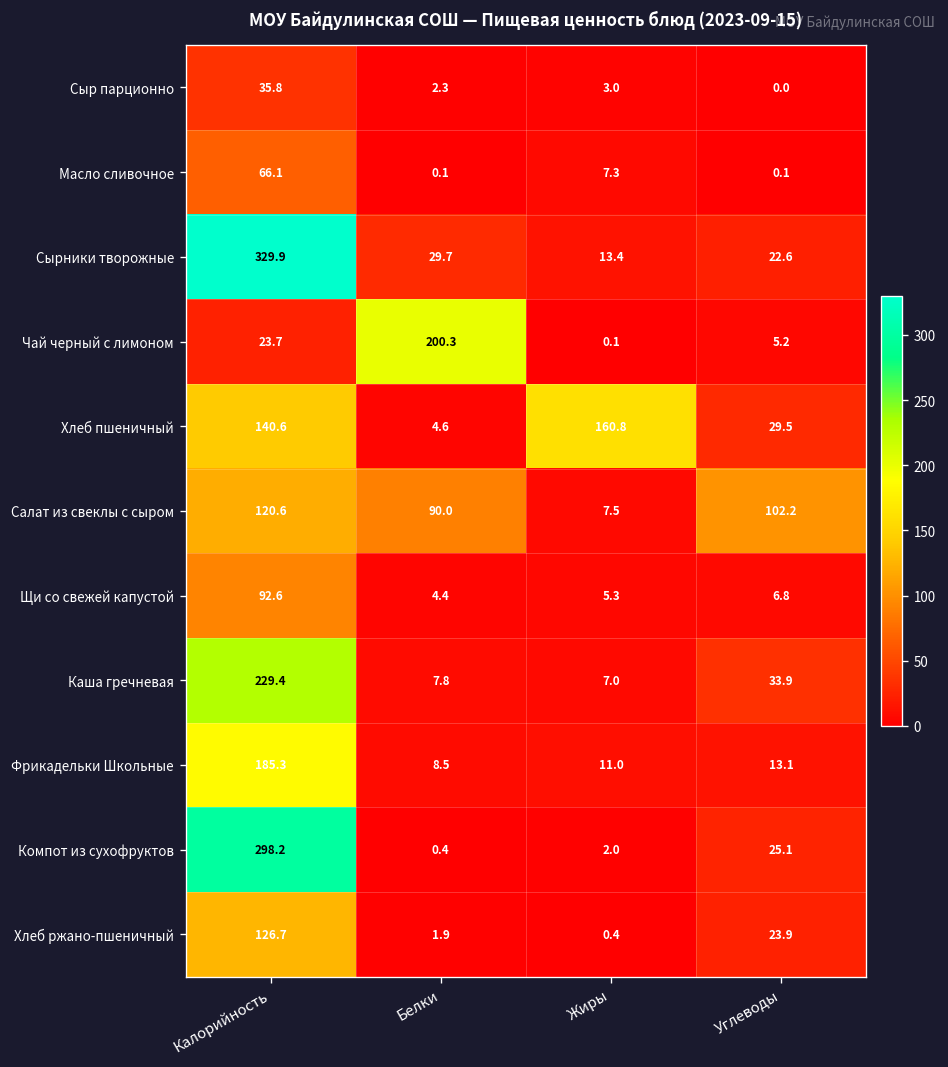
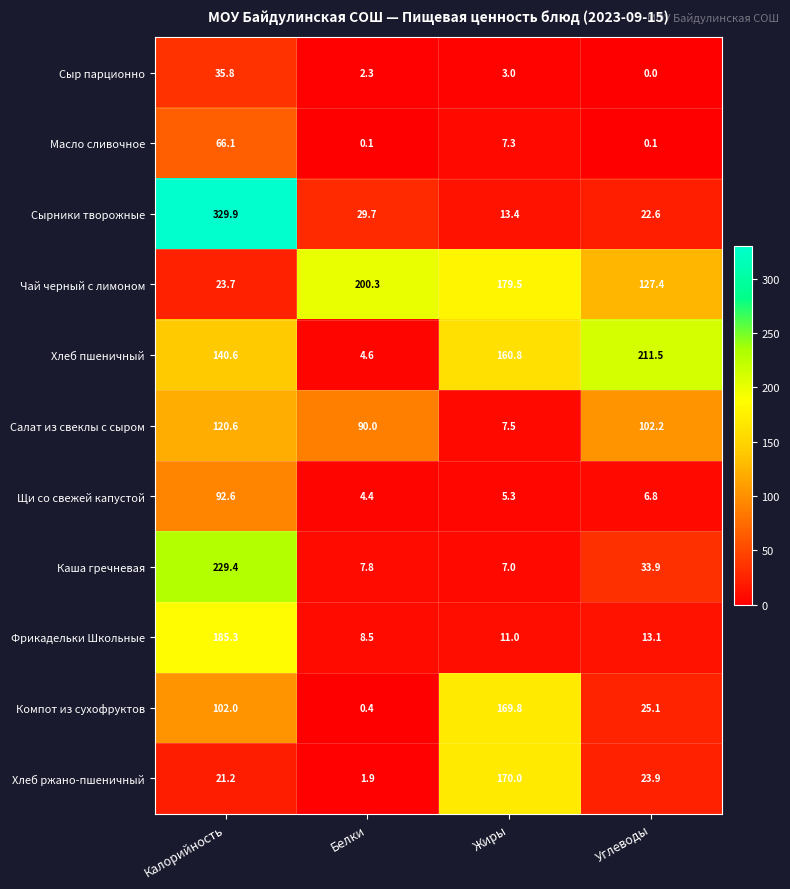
Чай черный с лимоном, Жиры: 0.1 -> 179.5
Чай черный с лимоном, Углеводы: 5.2 -> 127.4
Хлеб пшеничный, Углеводы: 29.5 -> 211.5
Компот из сухофруктов, Калорийность: 298.2 -> 102.0
Компот из сухофруктов, Жиры: 2.0 -> 169.8
Хлеб ржано-пшеничный, Калорийность: 126.7 -> 21.2
Хлеб ржано-пшеничный, Жиры: 0.4 -> 170.0
